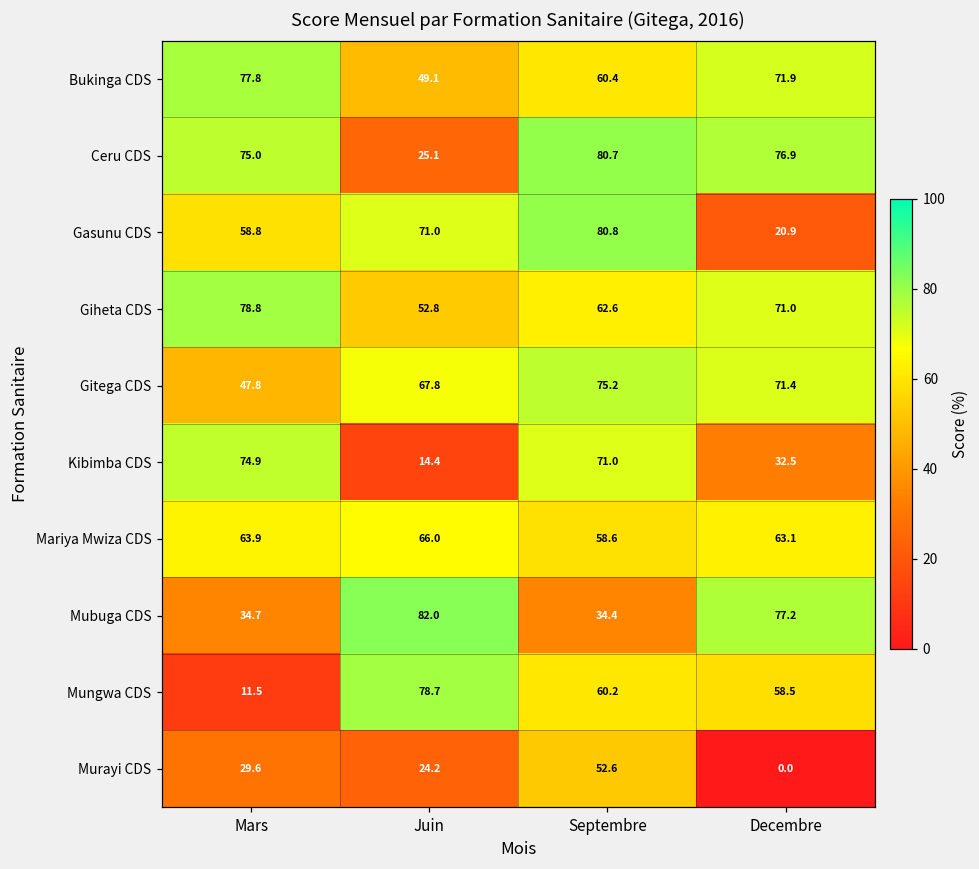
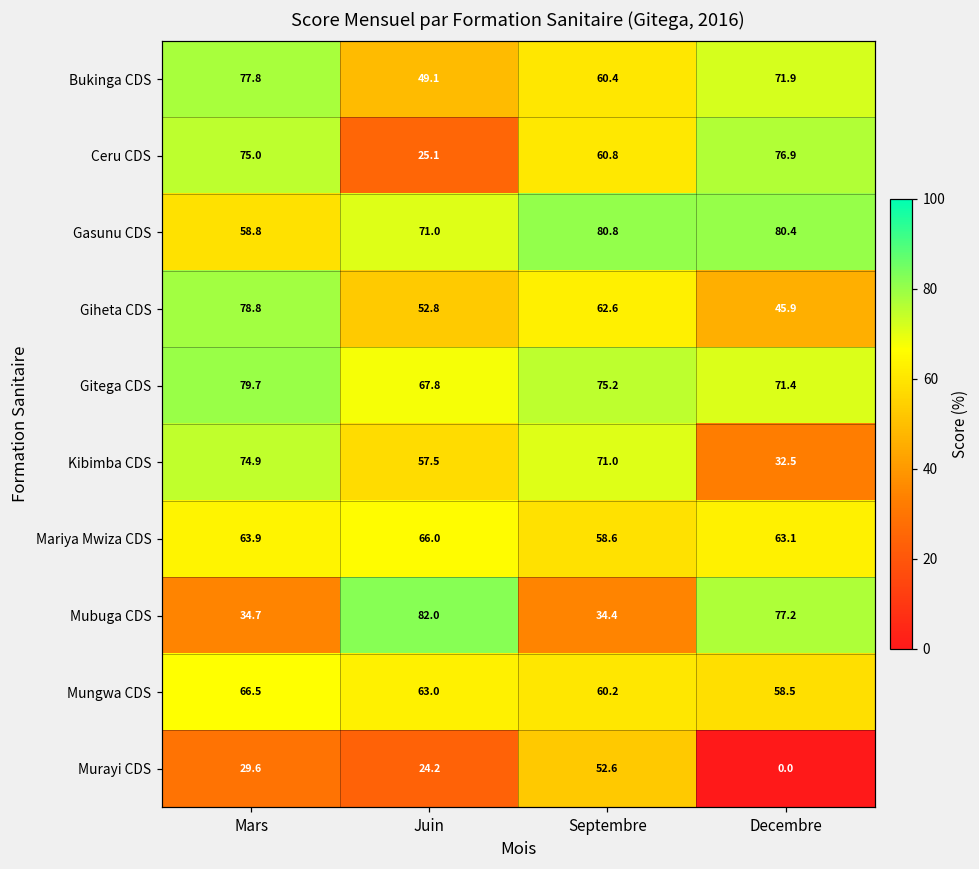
Ceru CDS, Septembre: 80.7 -> 60.8
Gasunu CDS, Decembre: 20.9 -> 80.4
Giheta CDS, Decembre: 71.0 -> 45.9
Gitega CDS, Mars: 47.8 -> 79.7
Kibimba CDS, Juin: 14.4 -> 57.5
Mungwa CDS, Mars: 11.5 -> 66.5
Mungwa CDS, Juin: 78.7 -> 63.0
